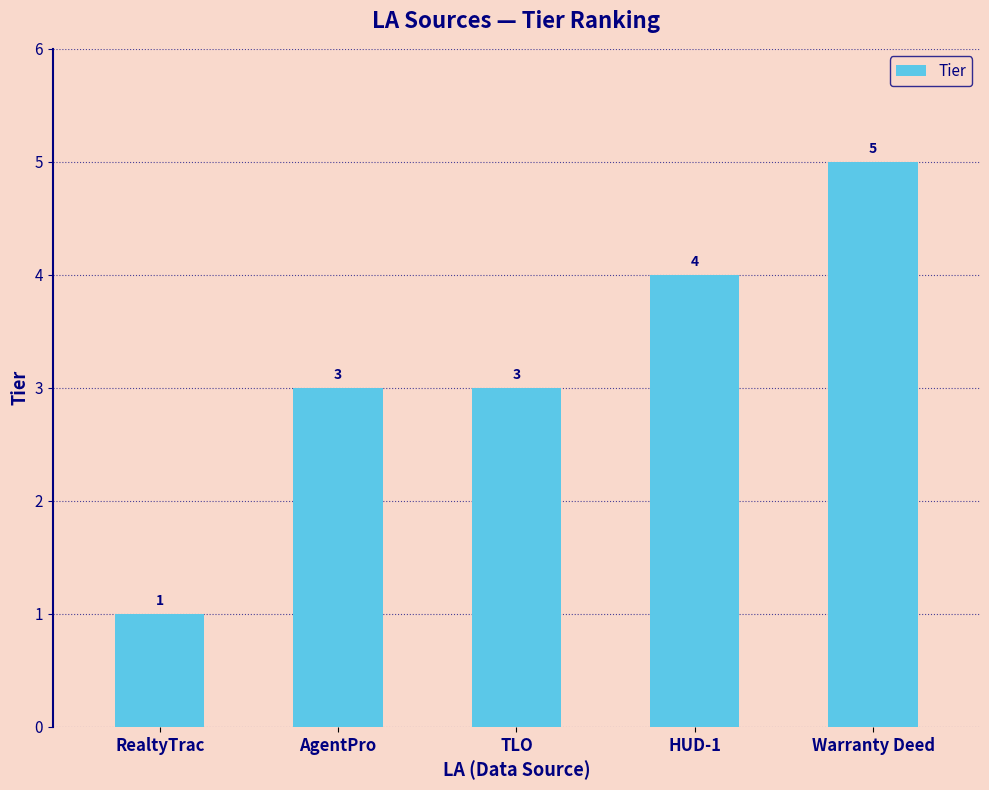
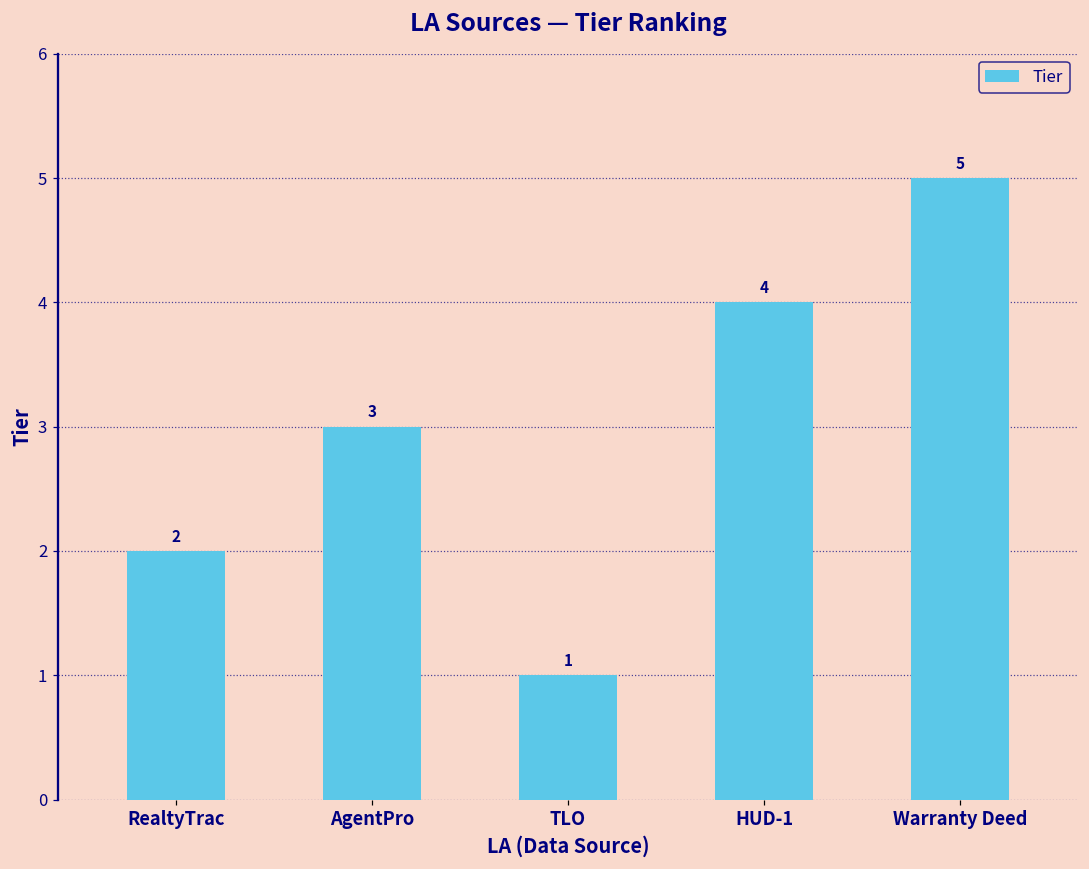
RealtyTrac: 1 -> 2
TLO: 3 -> 1
